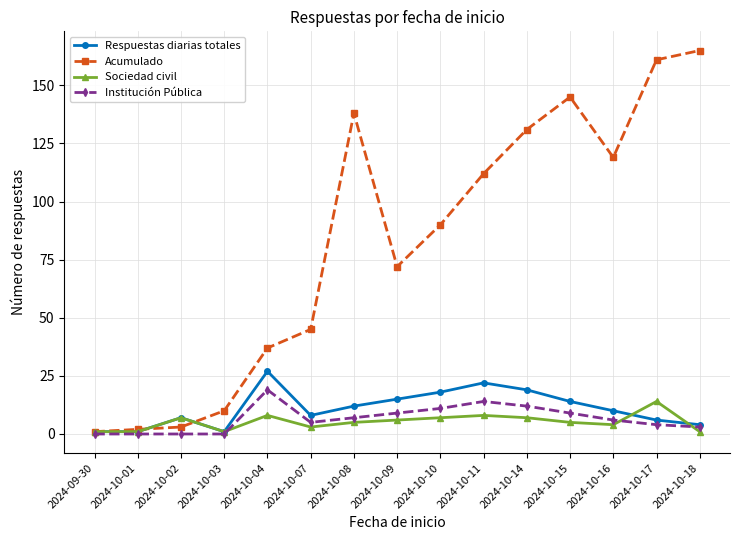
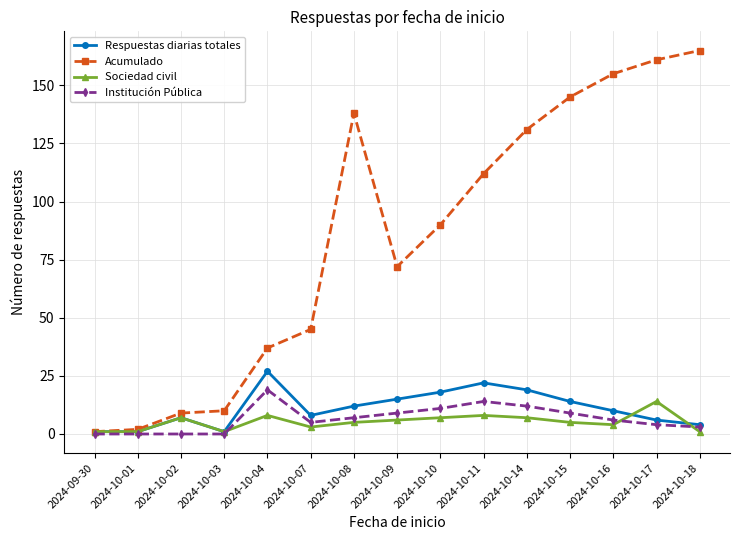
Acumulado, 2024-10-02: 3 -> 9
Acumulado, 2024-10-16: 119 -> 155
